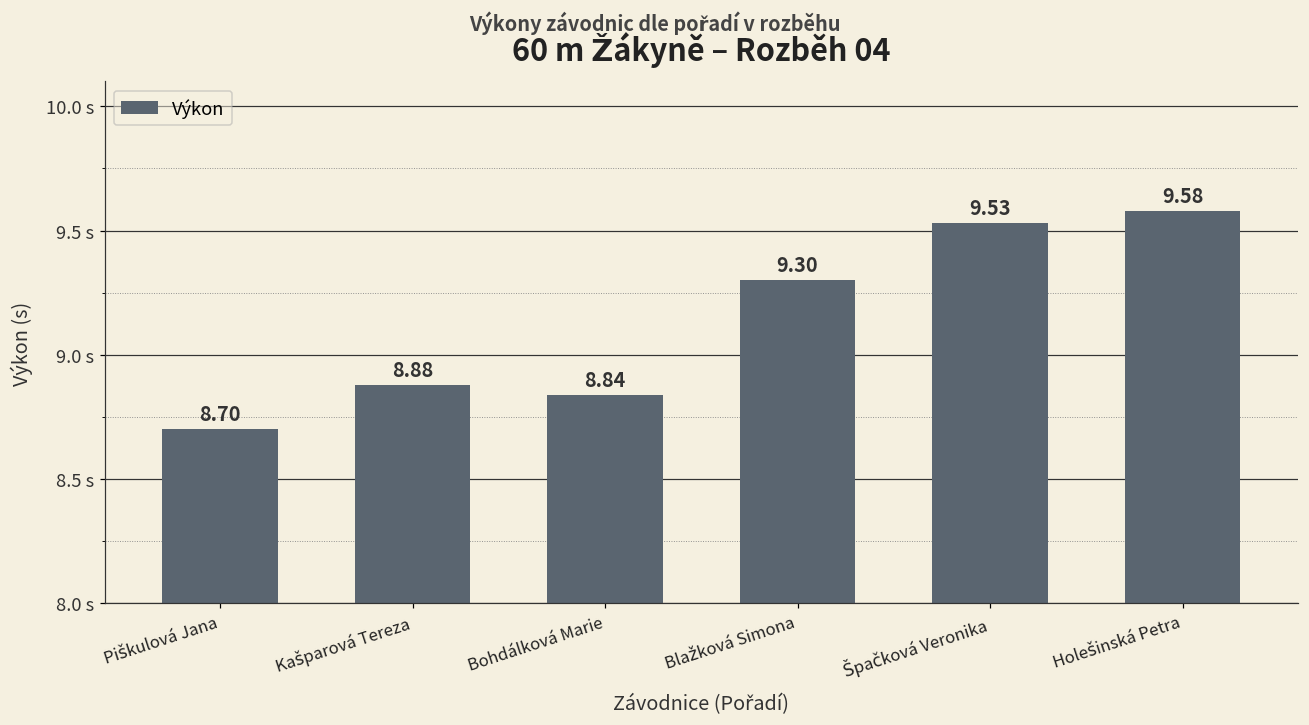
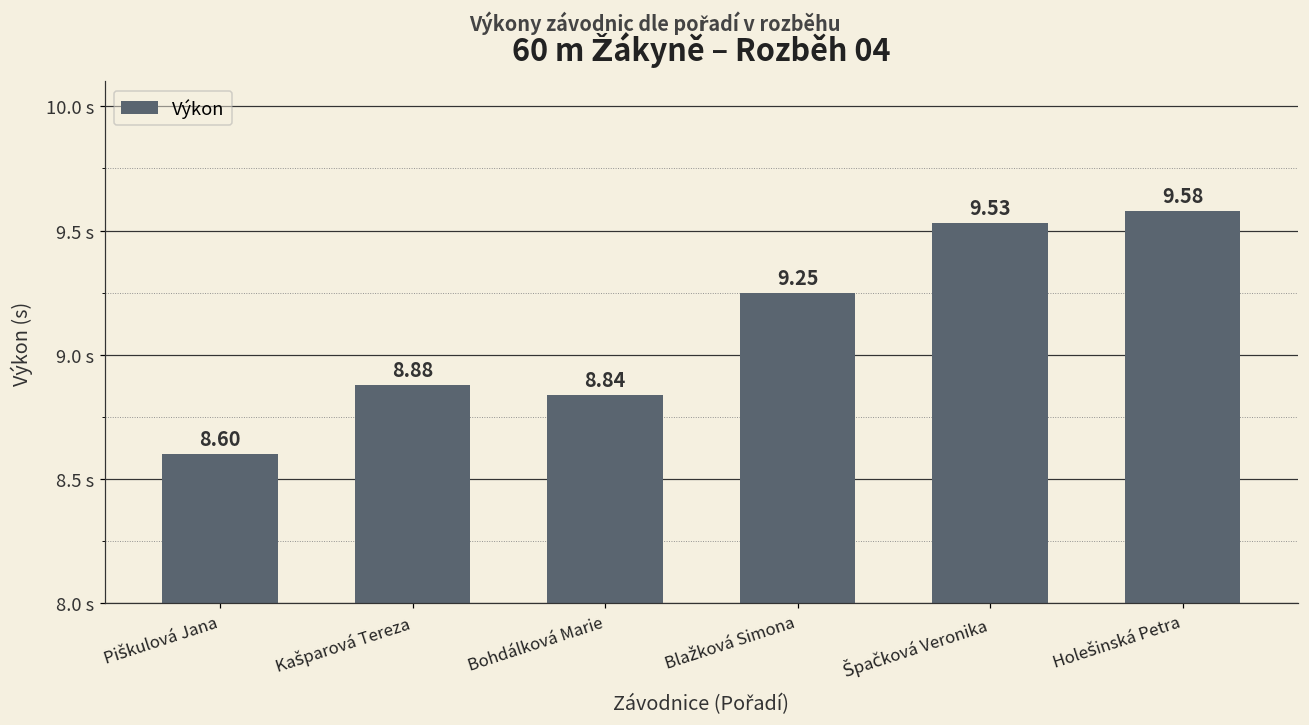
Piškulová Jana: 8.70 -> 8.60
Blažková Simona: 9.30 -> 9.25
